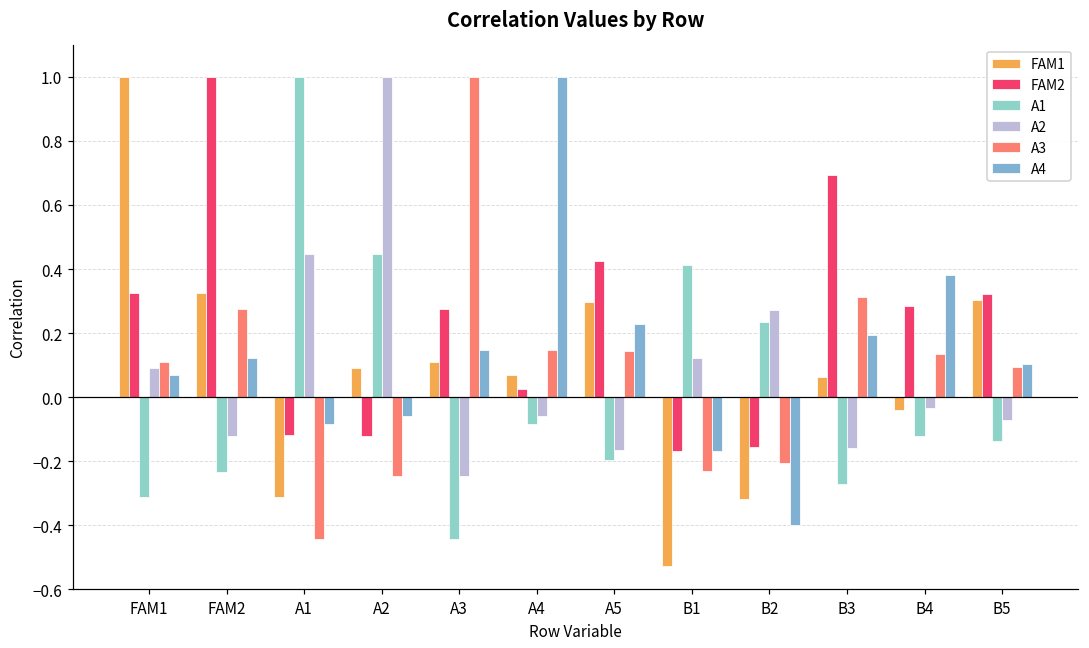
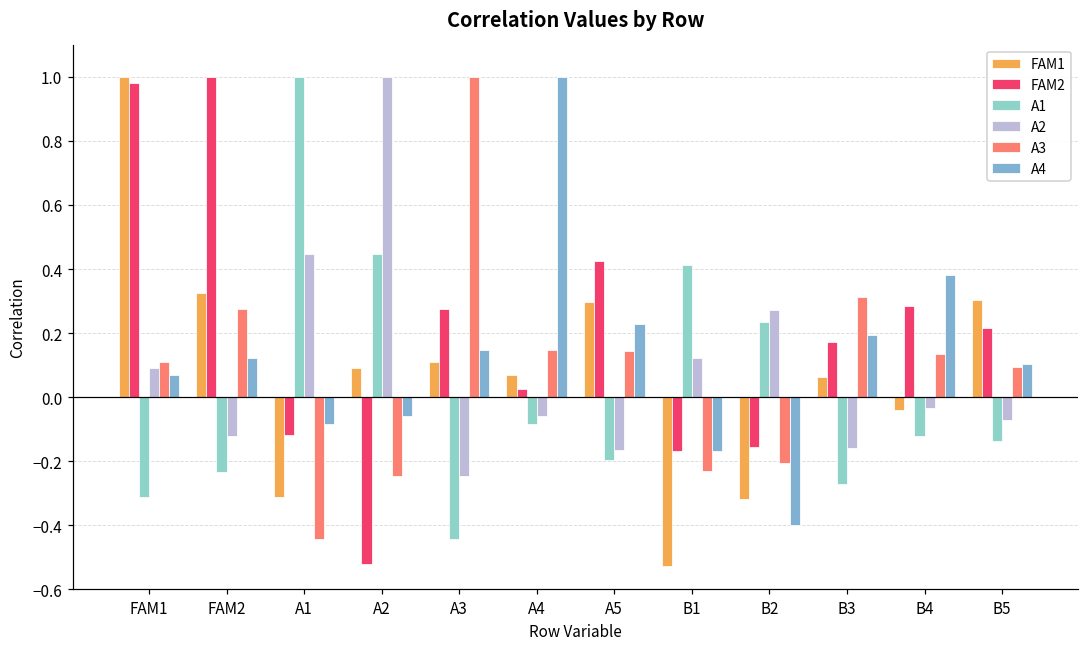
FAM2, FAM1: 0.33 -> 0.98
FAM2, A2: -0.12 -> -0.52
FAM2, B3: 0.69 -> 0.17
FAM2, B5: 0.32 -> 0.21
